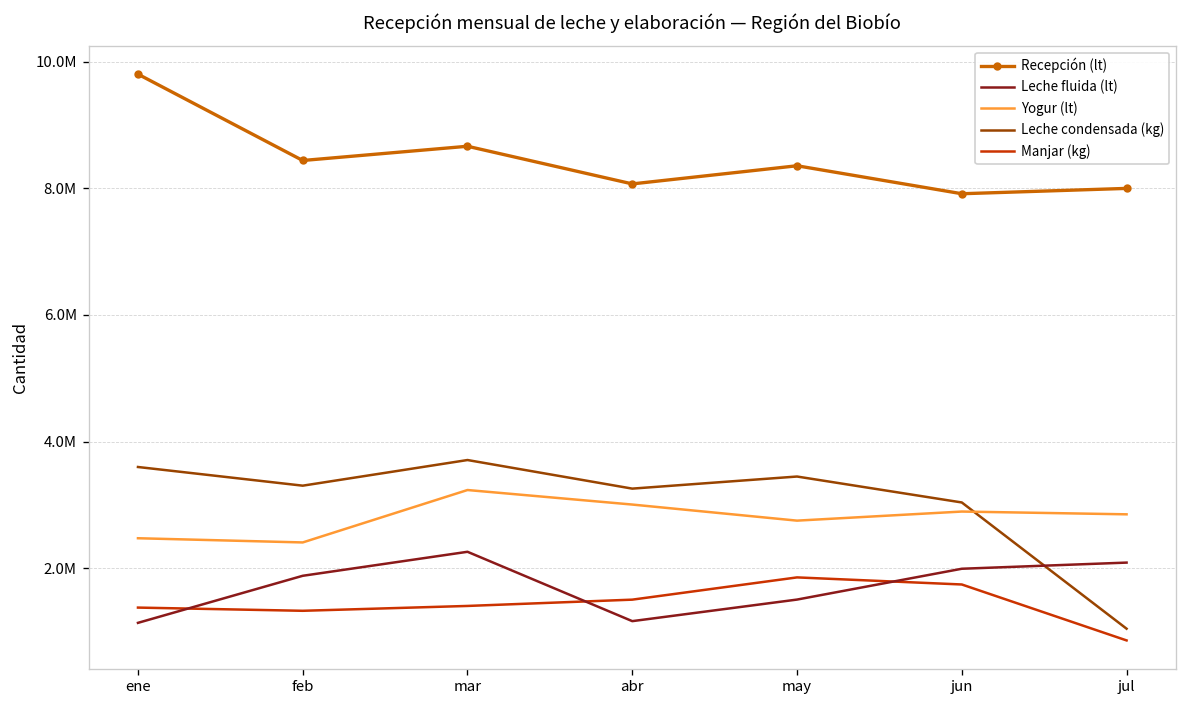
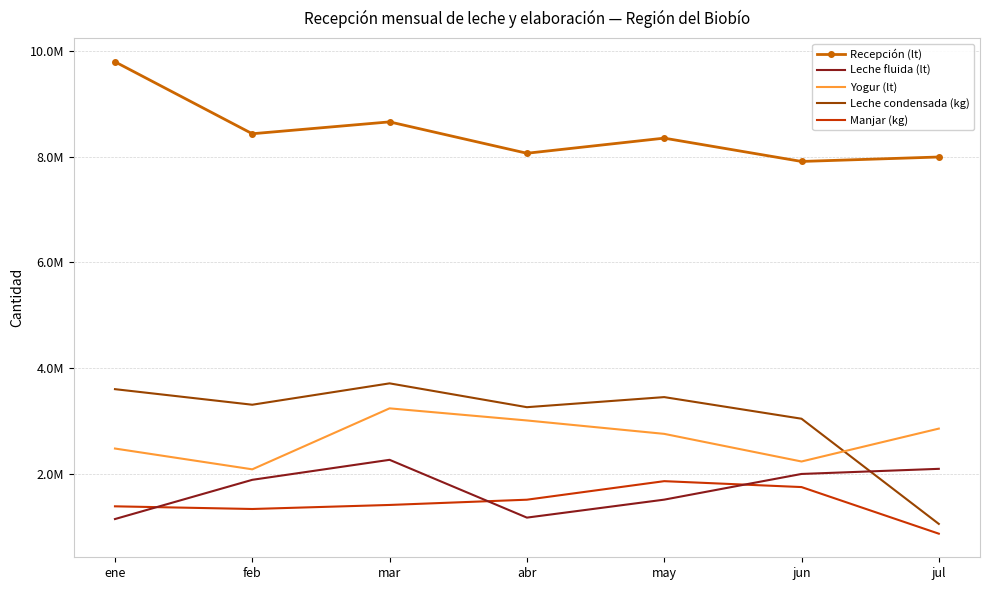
Yogur (lt), feb: 2400000 -> 2100000
Yogur (lt), jun: 2900000 -> 2200000
